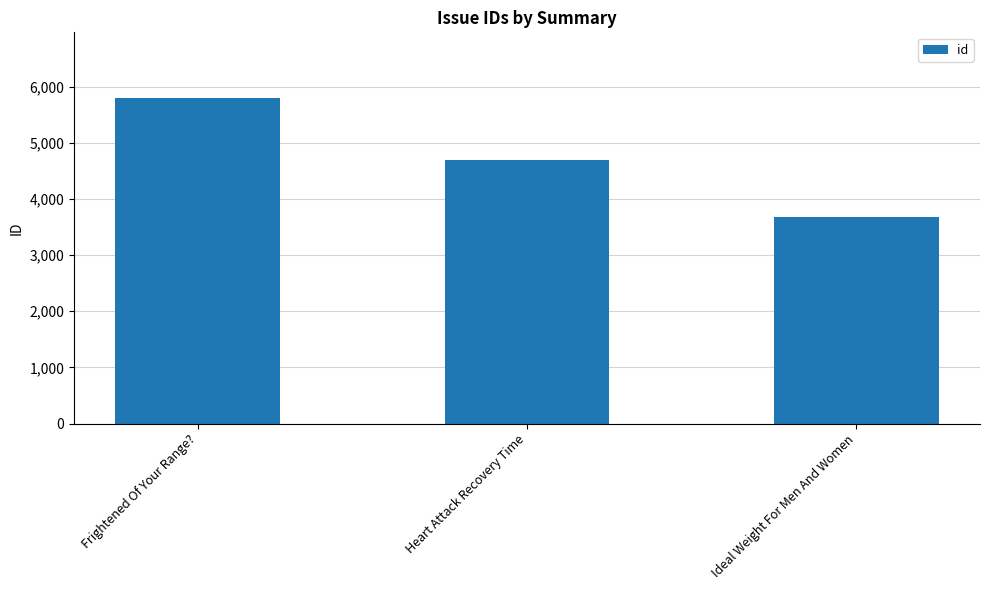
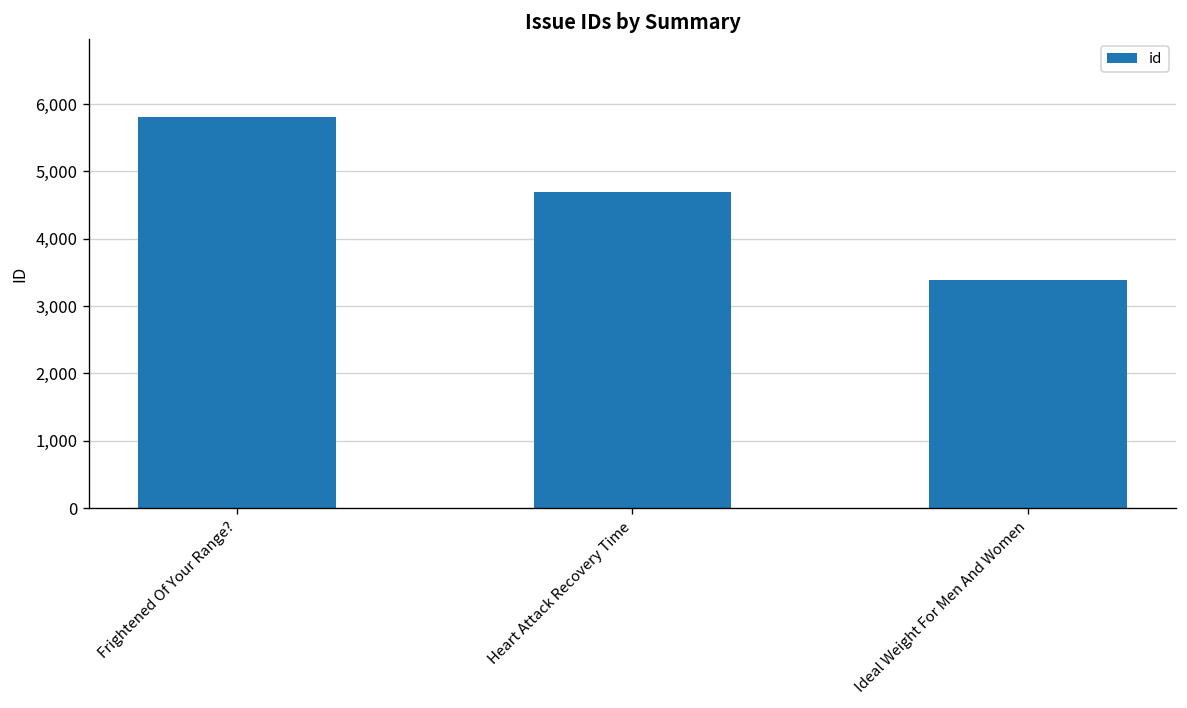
Ideal Weight For Men And Women: 3,700 -> 3,400
